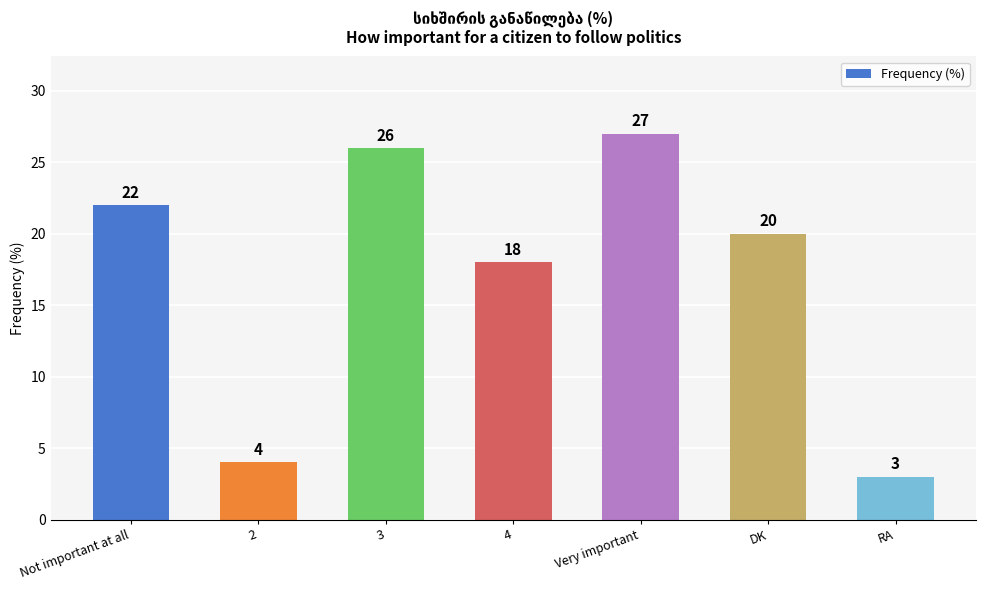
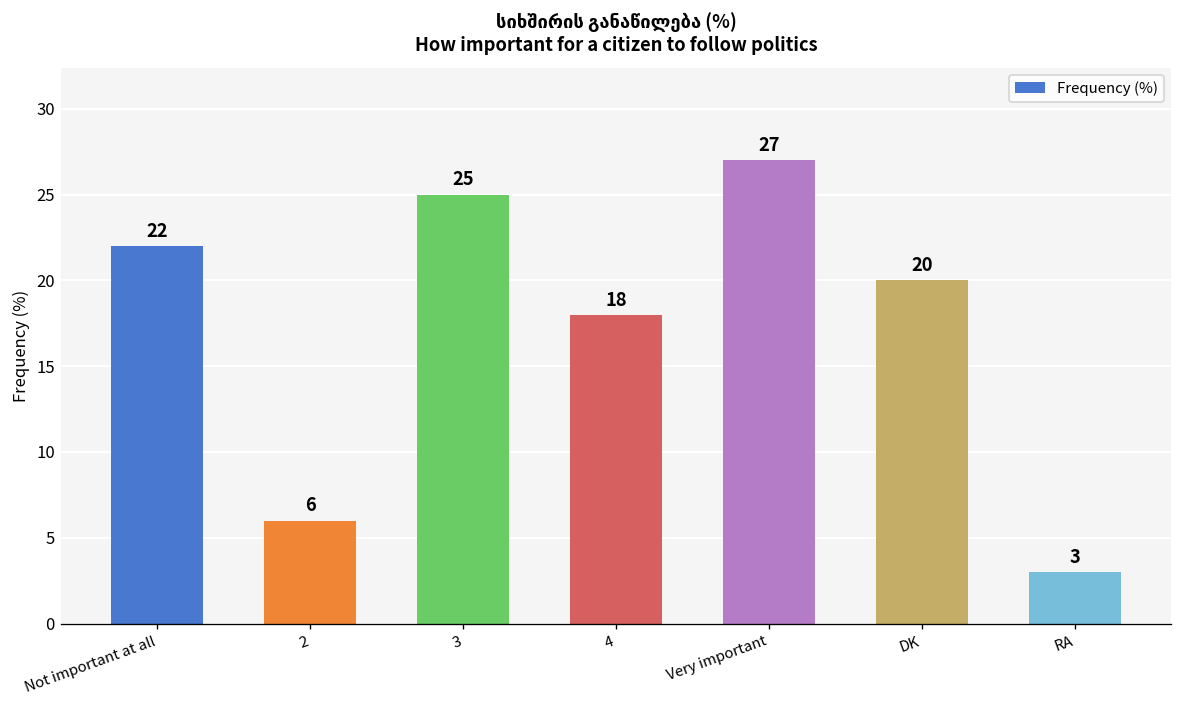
2: 4 -> 6
3: 26 -> 25
